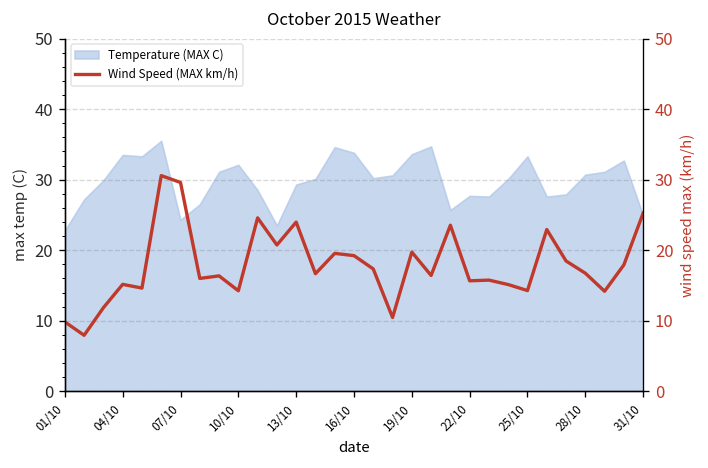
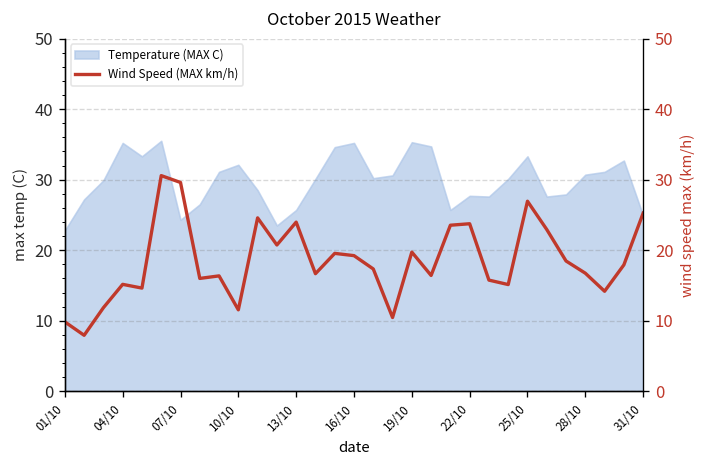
Temperature (MAX C), 04/10: 34 -> 35
Temperature (MAX C), 13/10: 29 -> 26
Temperature (MAX C), 16/10: 34 -> 35
Temperature (MAX C), 19/10: 34 -> 35
Wind Speed (MAX km/h), 10/10: 14 -> 12
Wind Speed (MAX km/h), 22/10: 16 -> 24
Wind Speed (MAX km/h), 25/10: 14 -> 27
